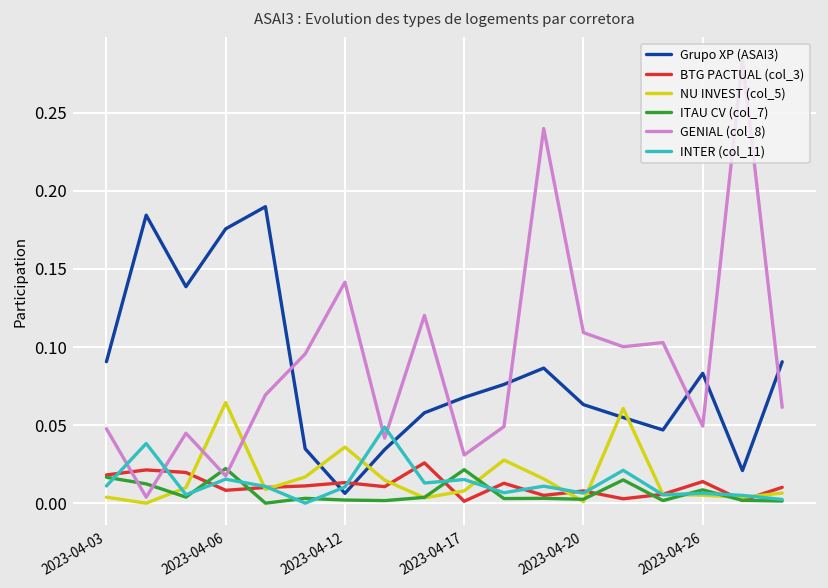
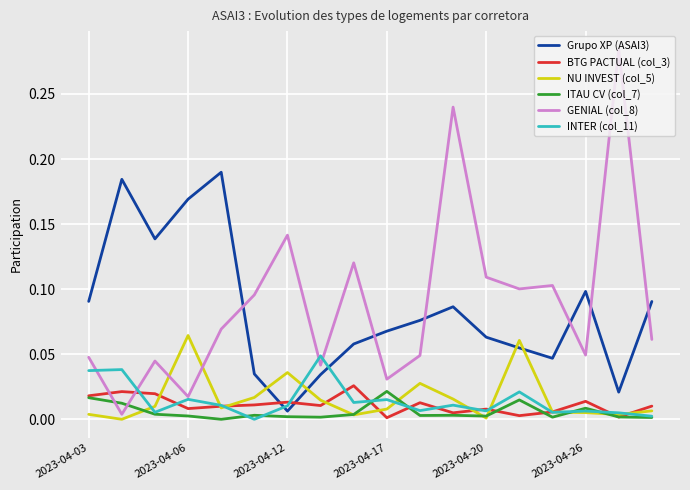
INTER (col_11), 2023-04-03: 0.011 -> 0.037
Grupo XP (ASAI3), 2023-04-06: 0.176 -> 0.169
ITAU CV (col_7), 2023-04-06: 0.022 -> 0.003
Grupo XP (ASAI3), 2023-04-26: 0.083 -> 0.098
